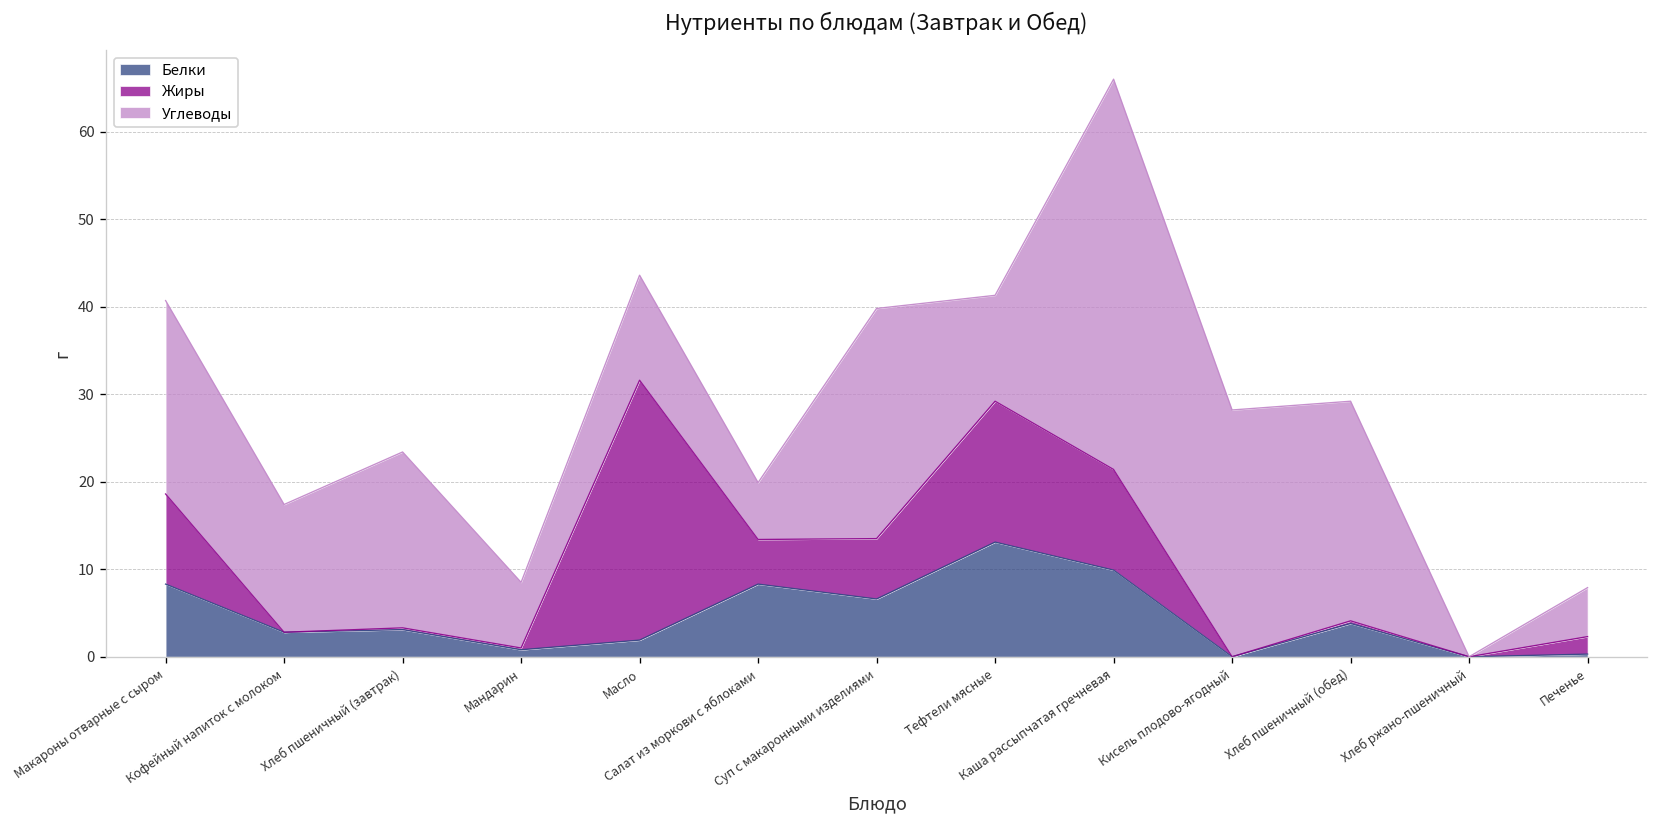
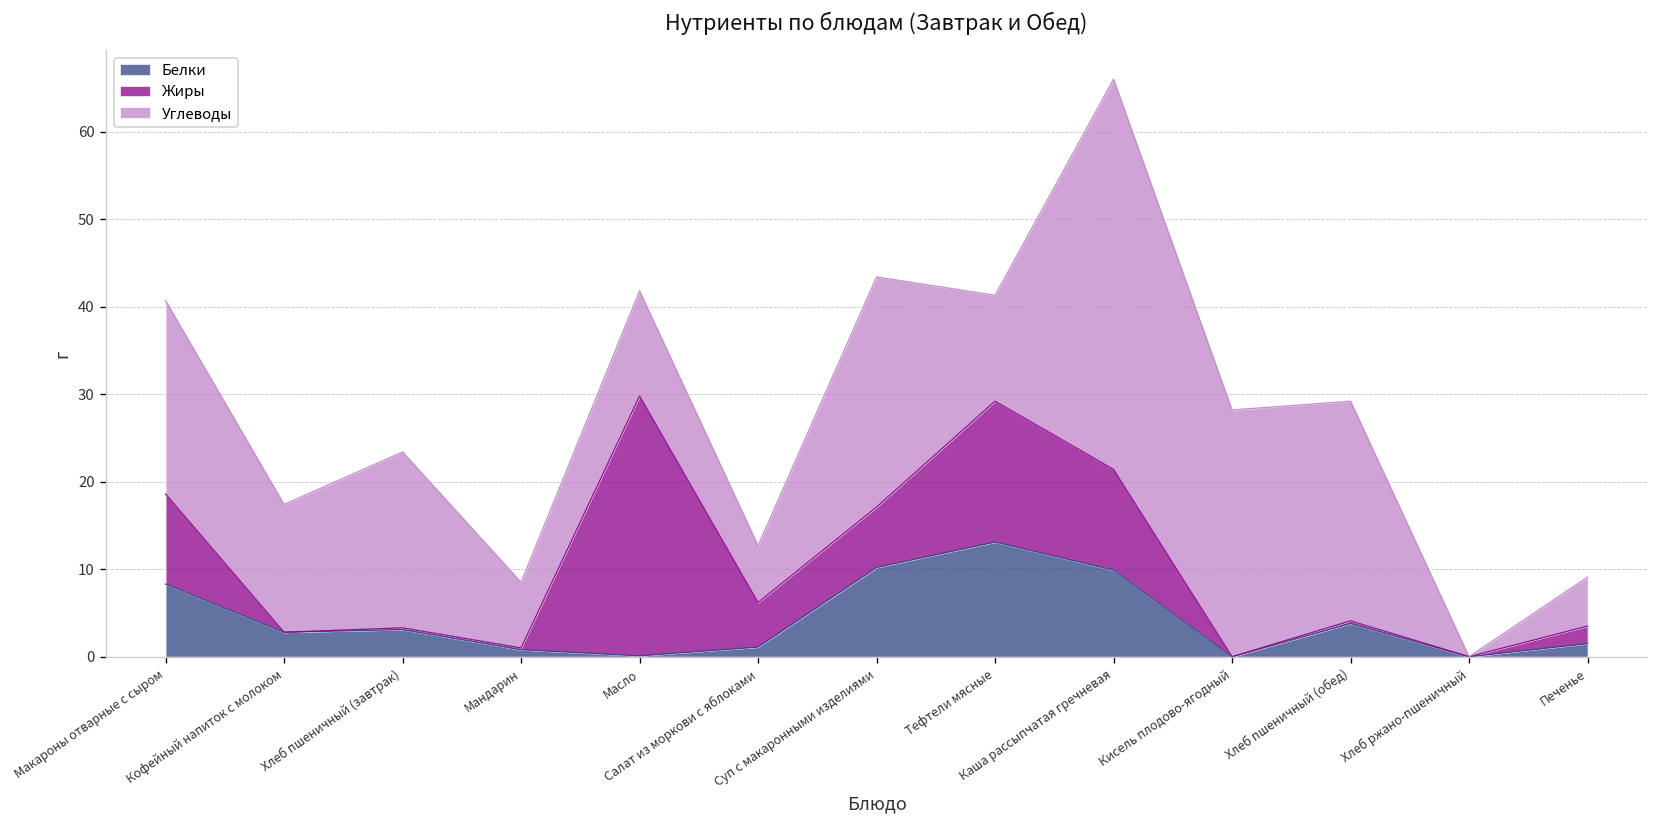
Белки, Масло: 2 -> 0
Белки, Салат из моркови с яблоками: 8 -> 1
Белки, Суп с макаронными изделиями: 7 -> 10
Белки, Печенье: 0 -> 2
